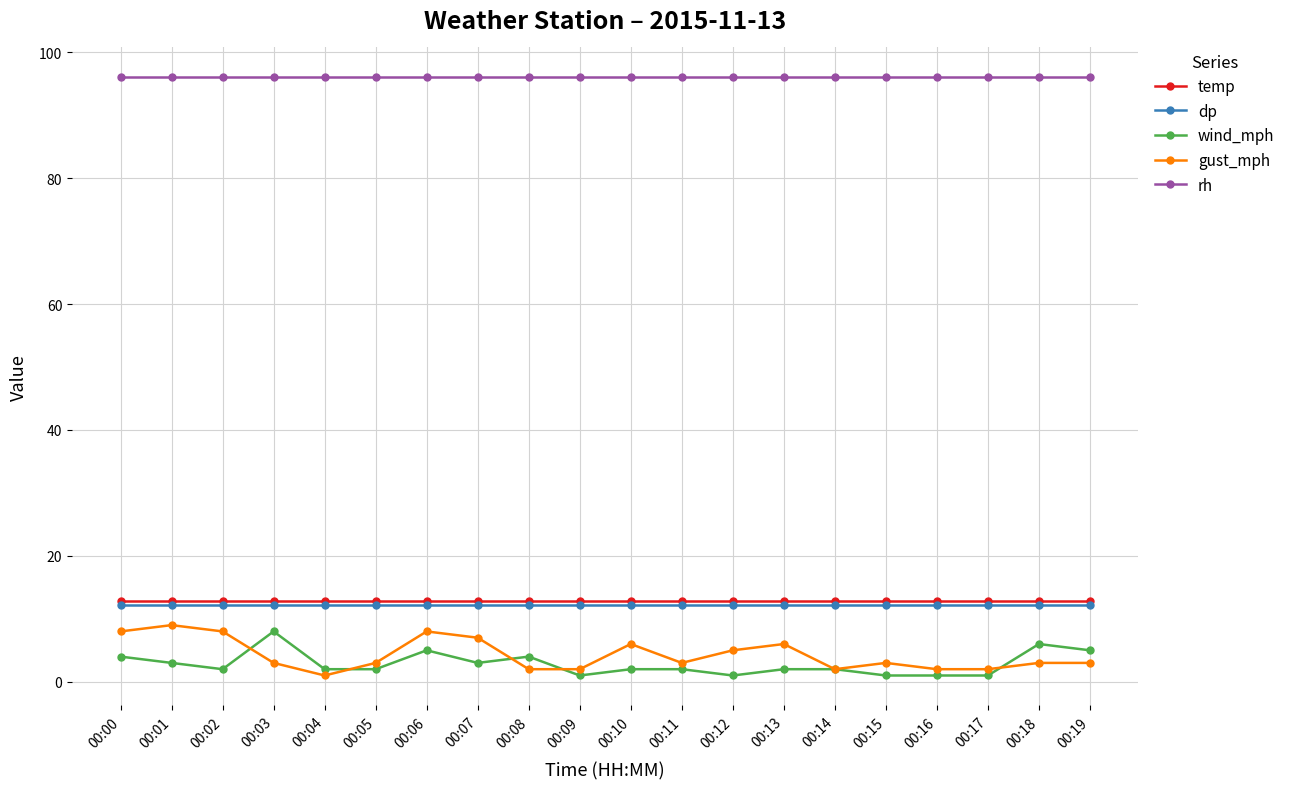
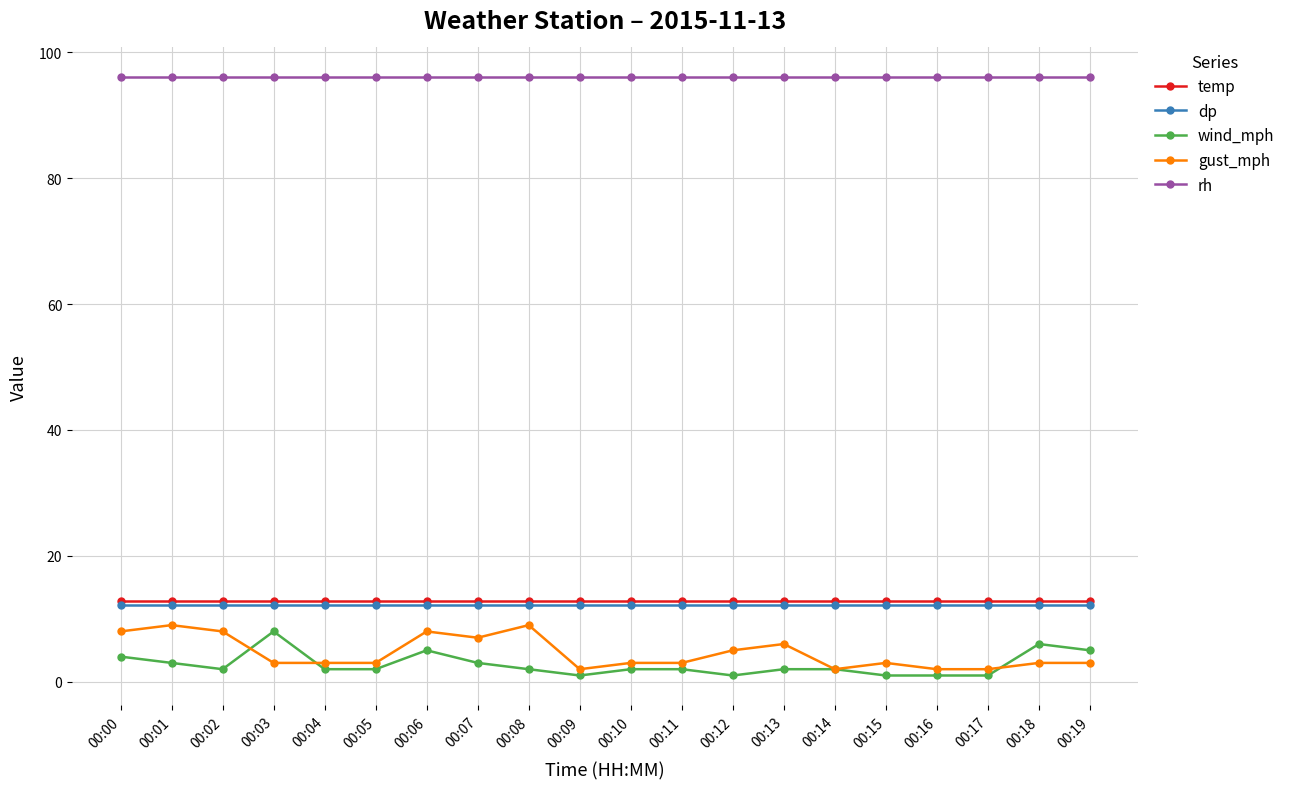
gust_mph, 00:04: 1 -> 3
wind_mph, 00:08: 4 -> 2
gust_mph, 00:08: 2 -> 9
gust_mph, 00:10: 6 -> 3
